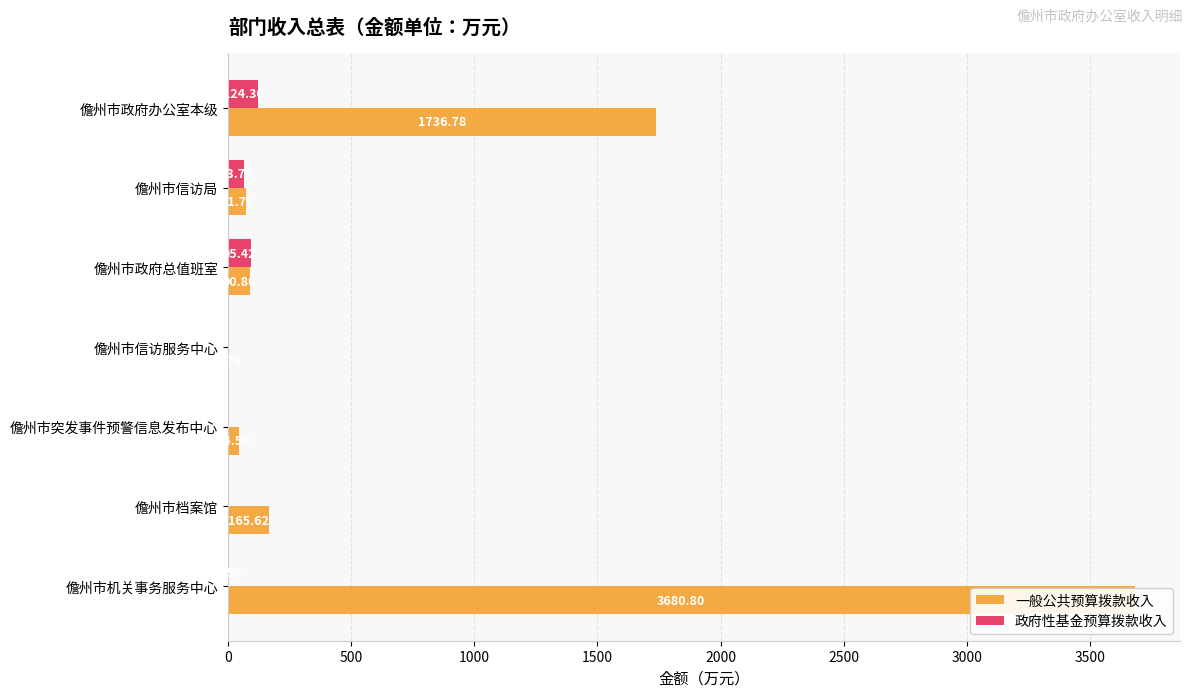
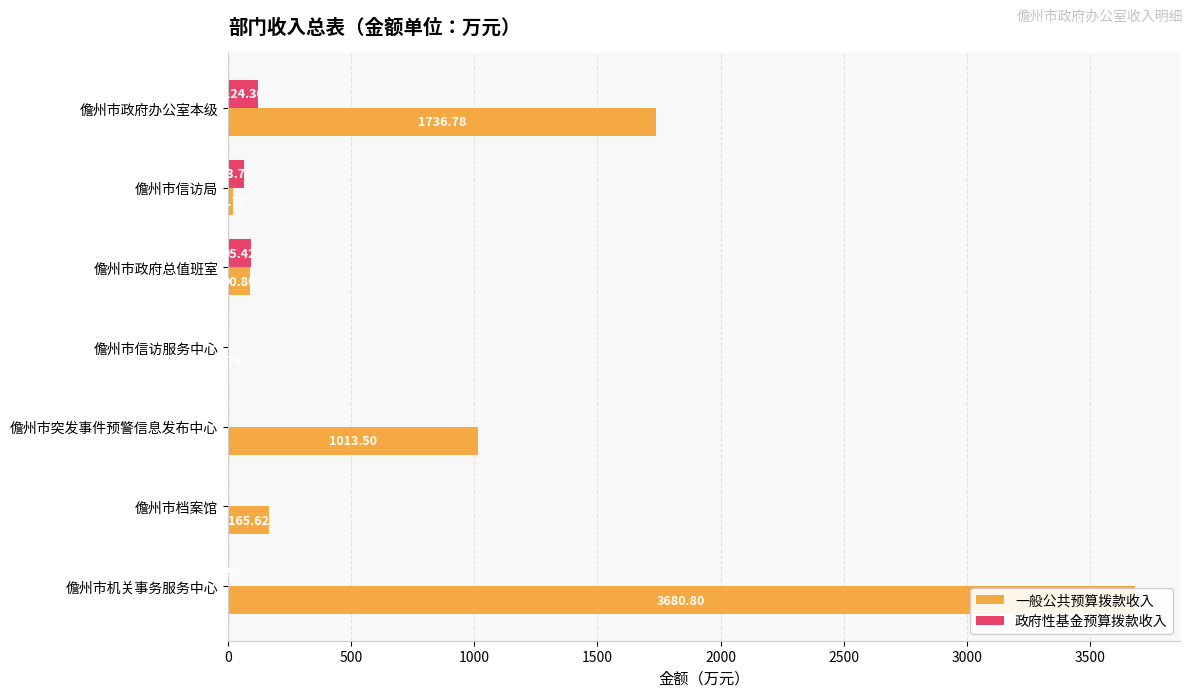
一般公共预算拨款收入, 儋州市信访局: 70 -> 20
一般公共预算拨款收入, 儋州市突发事件预警信息发布中心: 40 -> 1010
